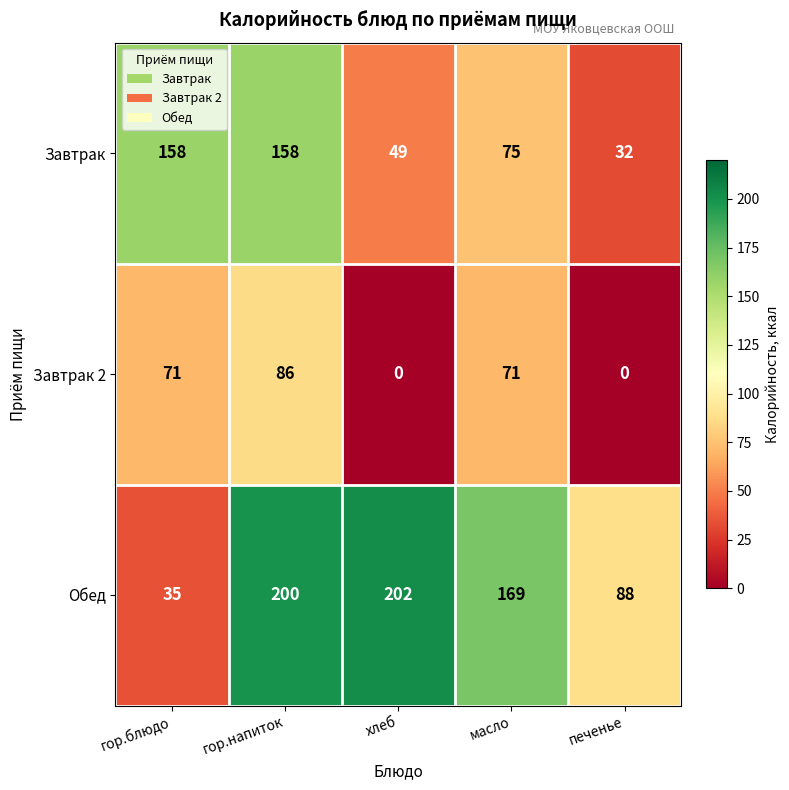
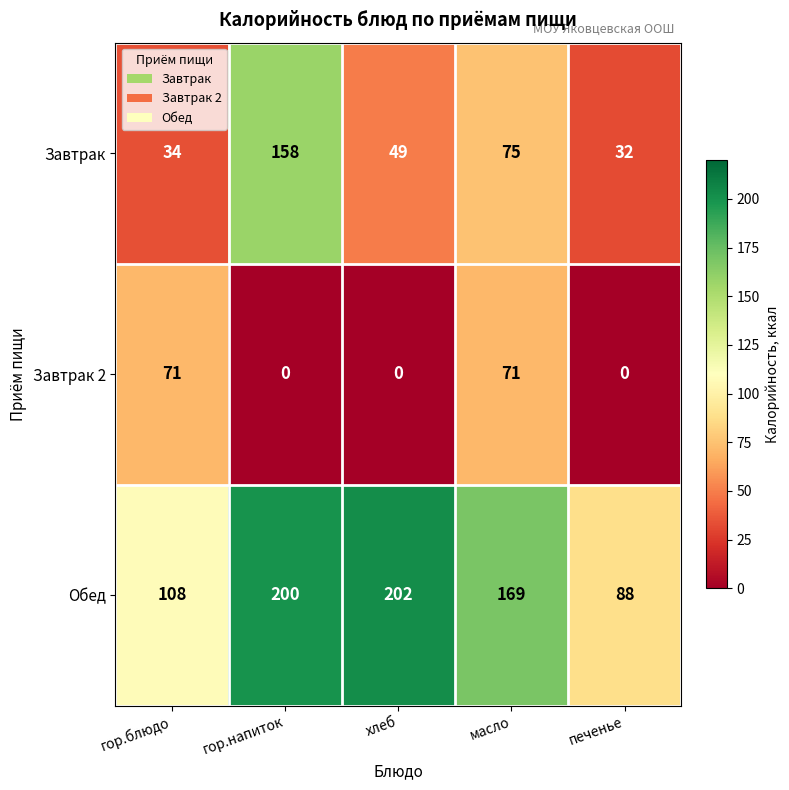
Завтрак, гор.блюдо: 158 -> 34
Завтрак 2, гор.напиток: 86 -> 0
Обед, гор.блюдо: 35 -> 108
